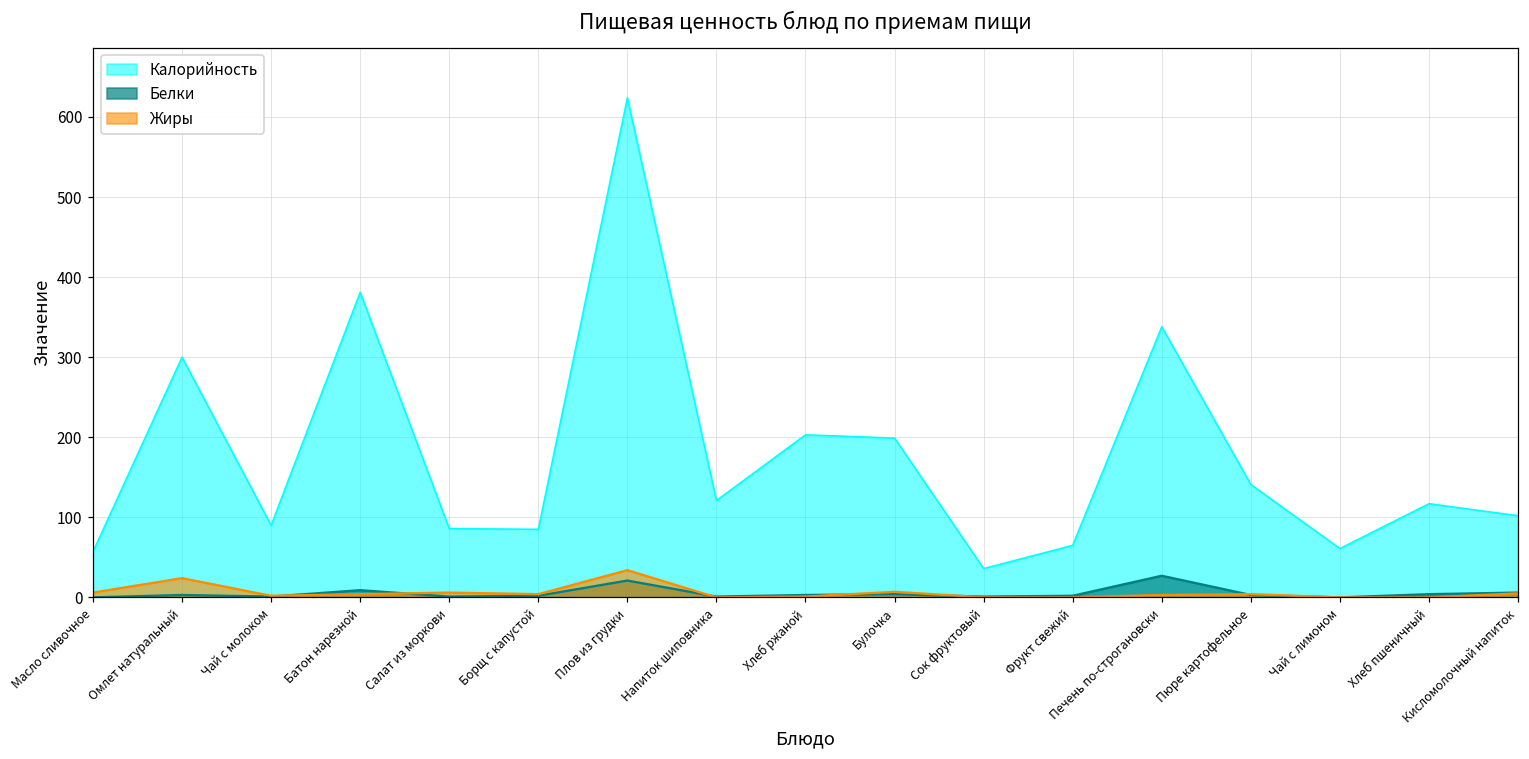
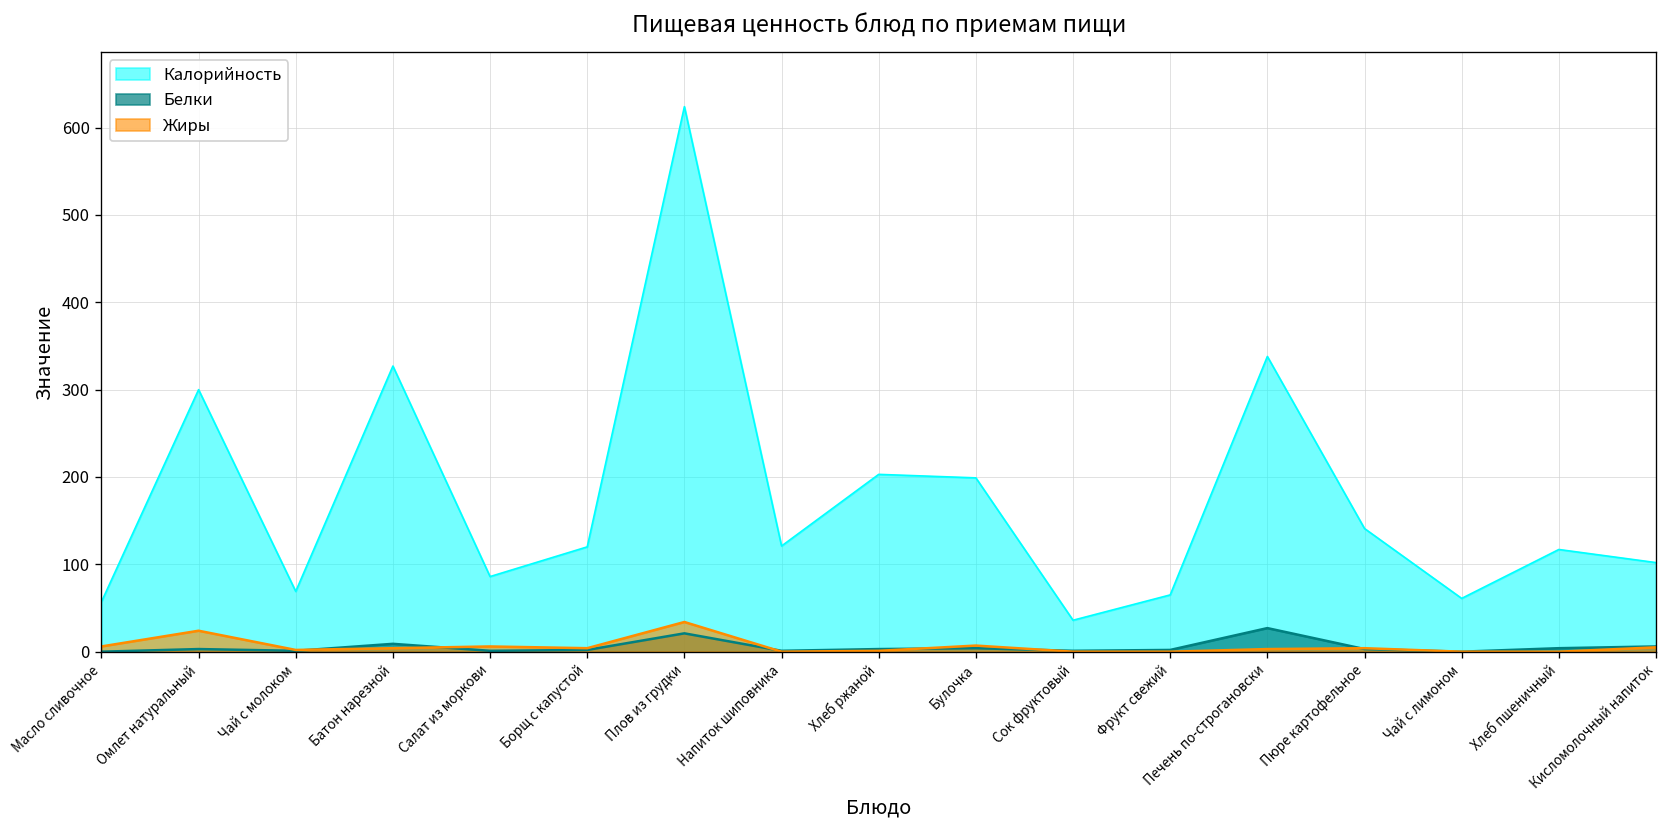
Калорийность, Чай с молоком: 90 -> 70
Калорийность, Батон нарезной: 380 -> 330
Калорийность, Борщ с капустой: 90 -> 120
